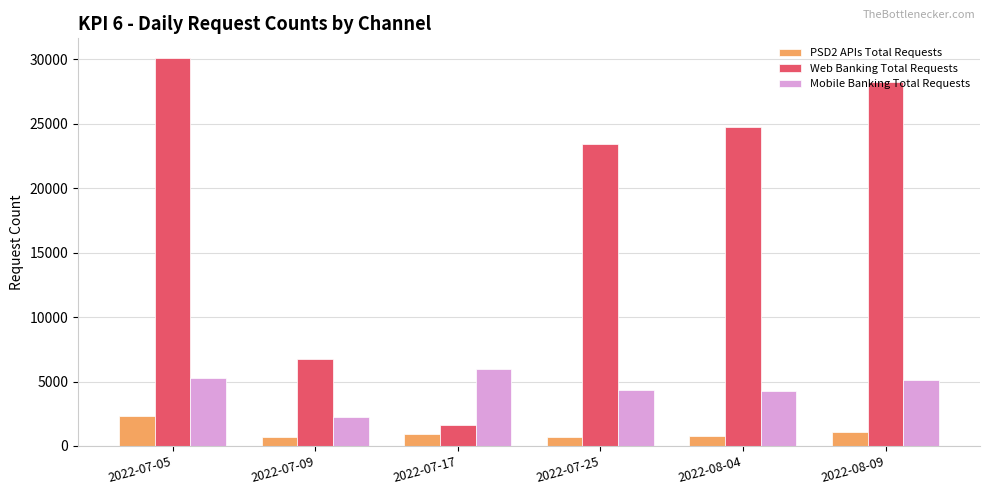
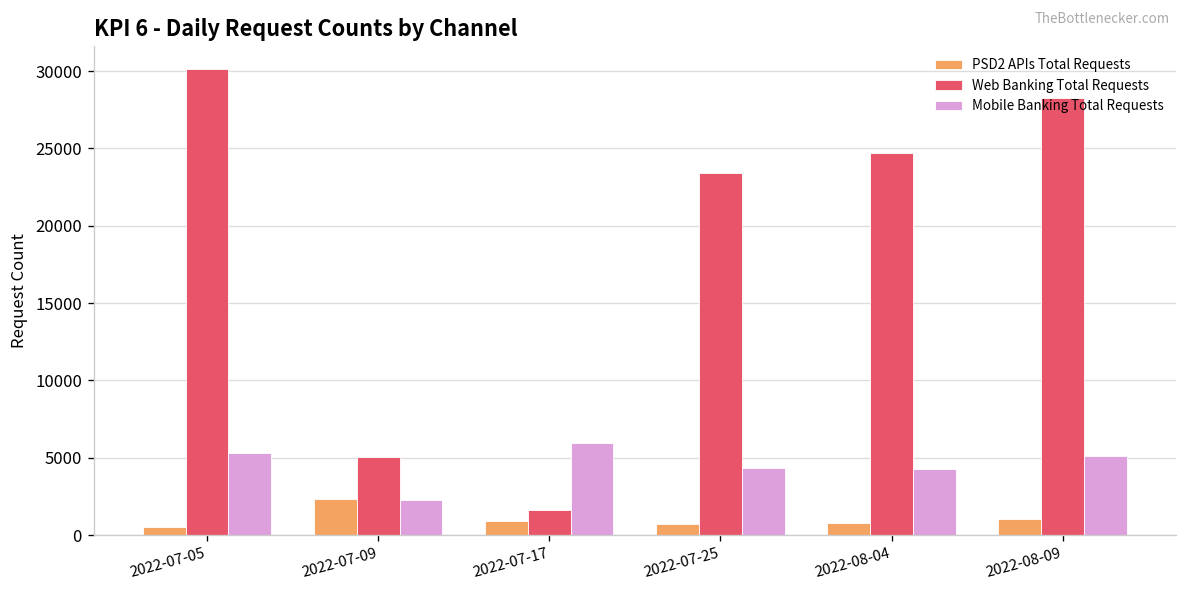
PSD2 APIs Total Requests, 2022-07-05: 2300 -> 500
PSD2 APIs Total Requests, 2022-07-09: 700 -> 2300
Web Banking Total Requests, 2022-07-09: 6800 -> 5000
